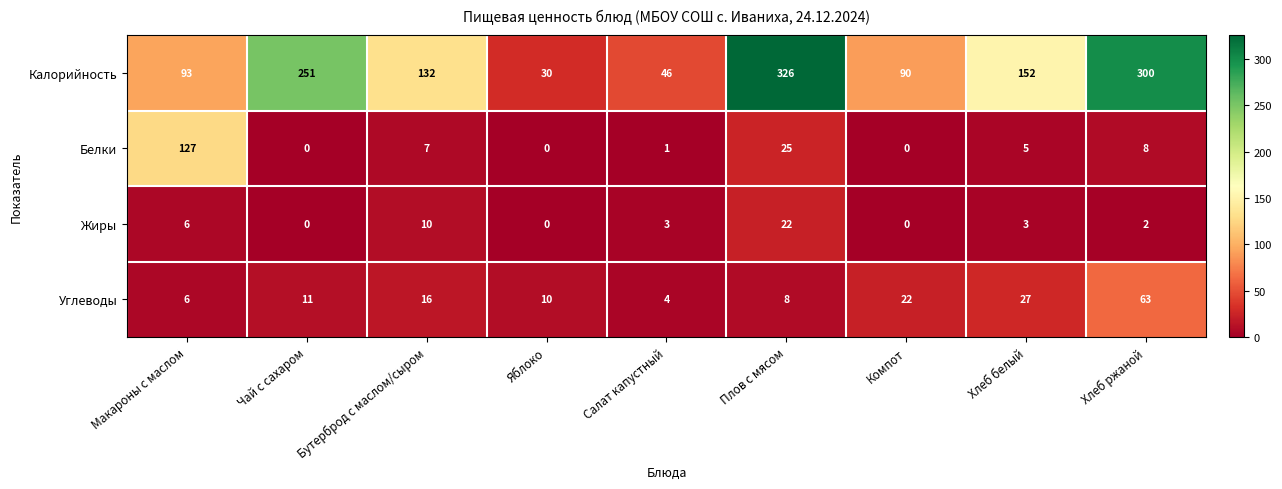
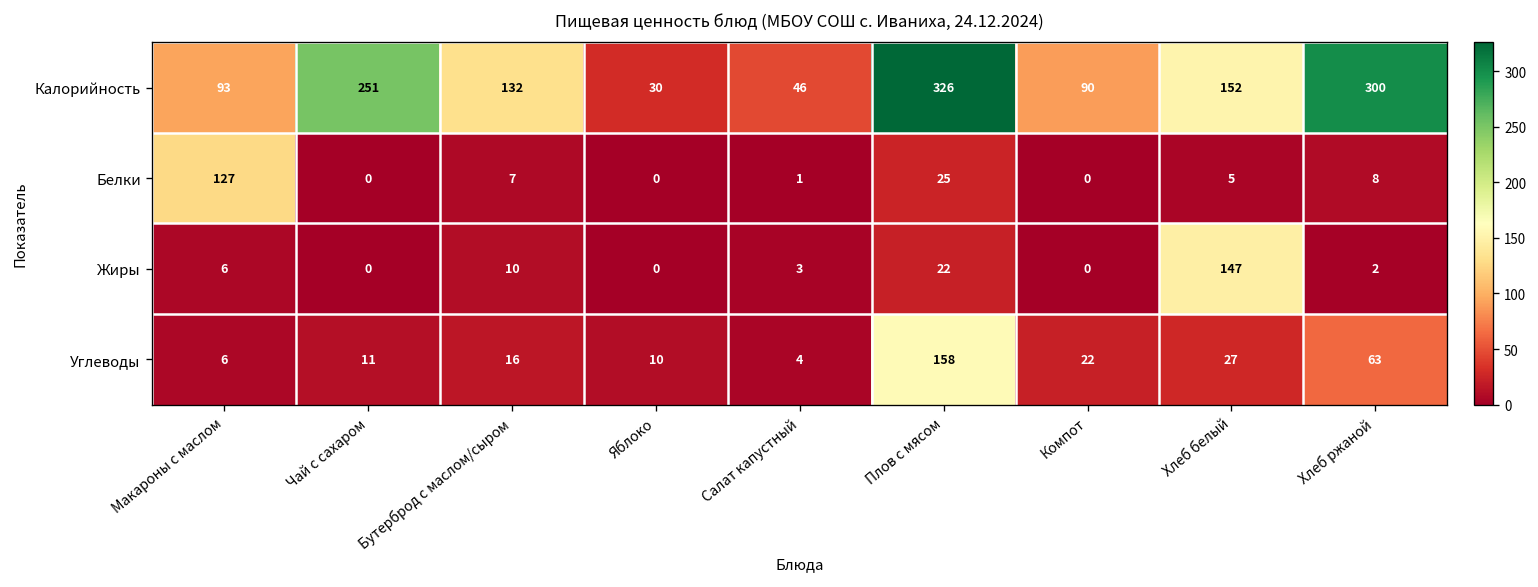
Жиры, Хлеб белый: 3 -> 147
Углеводы, Плов с мясом: 8 -> 158
